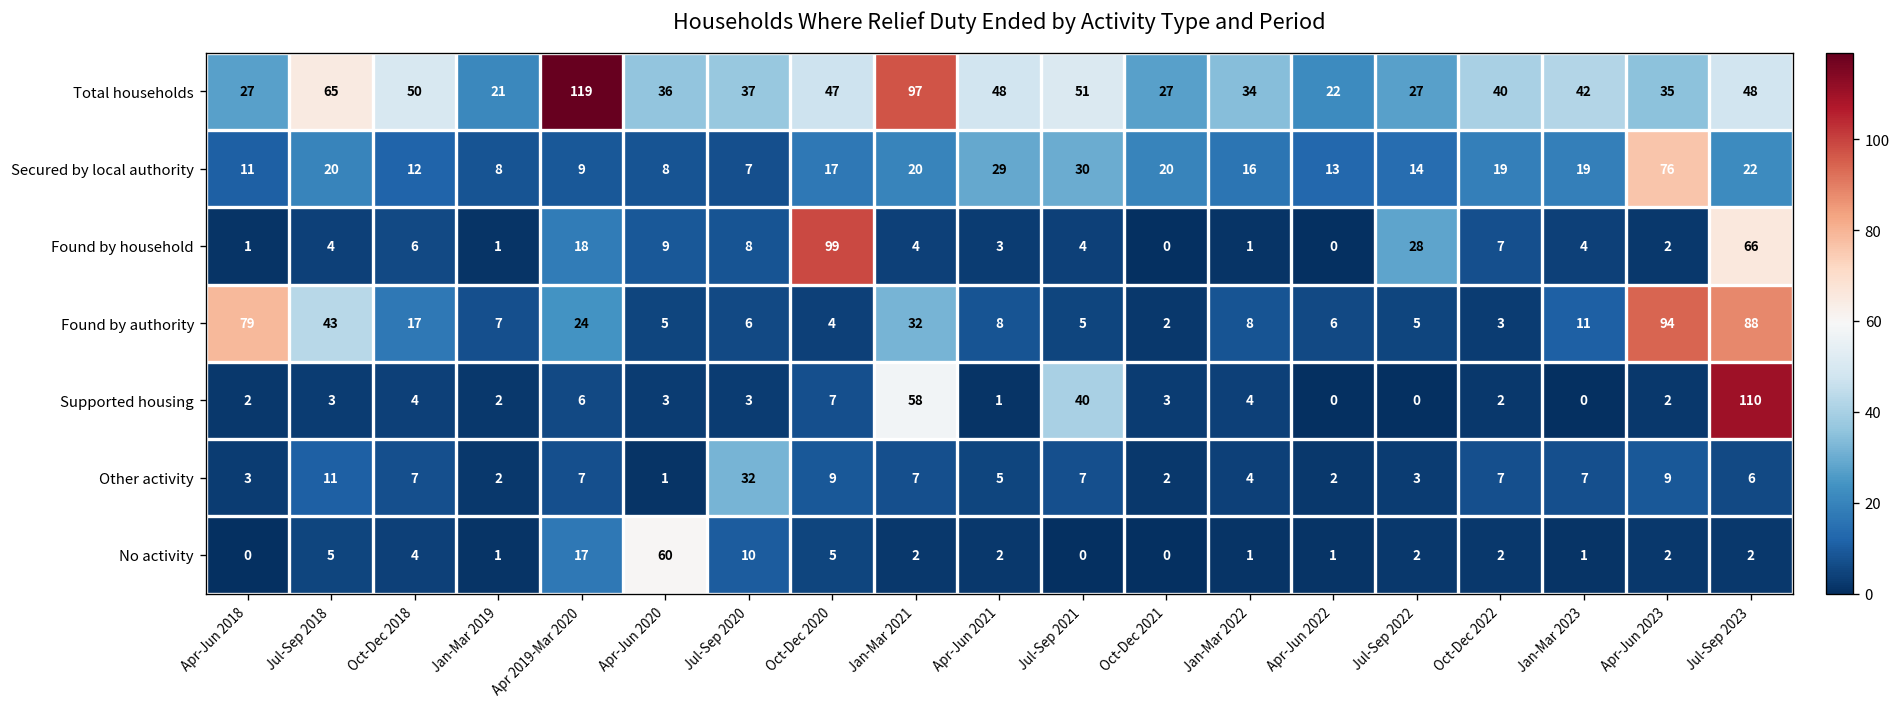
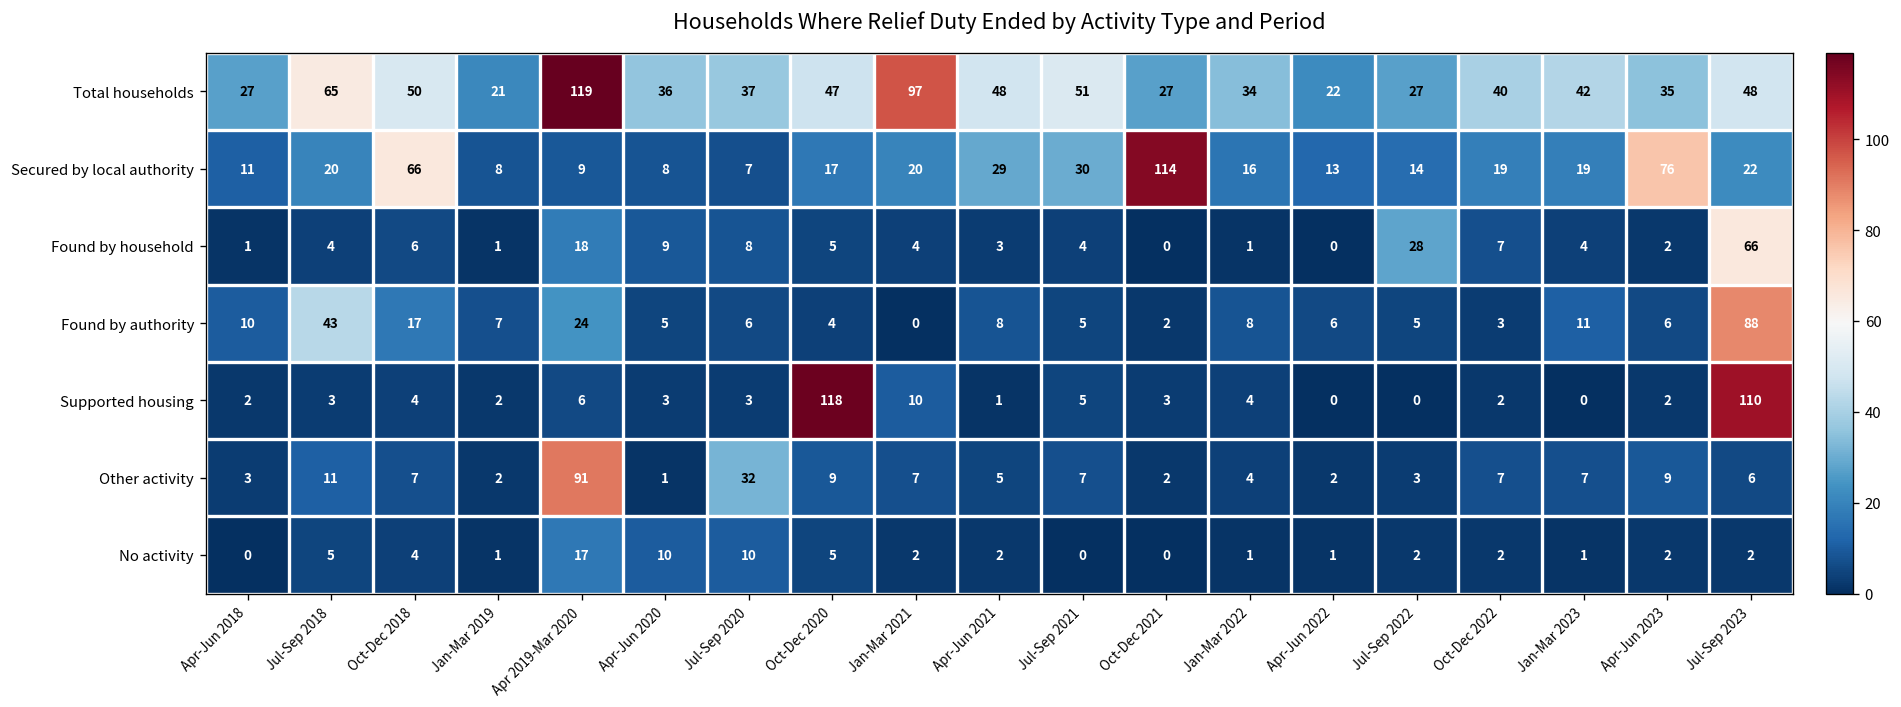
Secured by local authority, Oct-Dec 2018: 12 -> 66
Secured by local authority, Oct-Dec 2021: 20 -> 114
Found by household, Oct-Dec 2020: 99 -> 5
Found by authority, Apr-Jun 2018: 79 -> 10
Found by authority, Jan-Mar 2021: 32 -> 0
Found by authority, Apr-Jun 2023: 94 -> 6
Supported housing, Oct-Dec 2020: 7 -> 118
Supported housing, Jan-Mar 2021: 58 -> 10
Supported housing, Jul-Sep 2021: 40 -> 5
Other activity, Apr 2019-Mar 2020: 7 -> 91
No activity, Apr-Jun 2020: 60 -> 10
